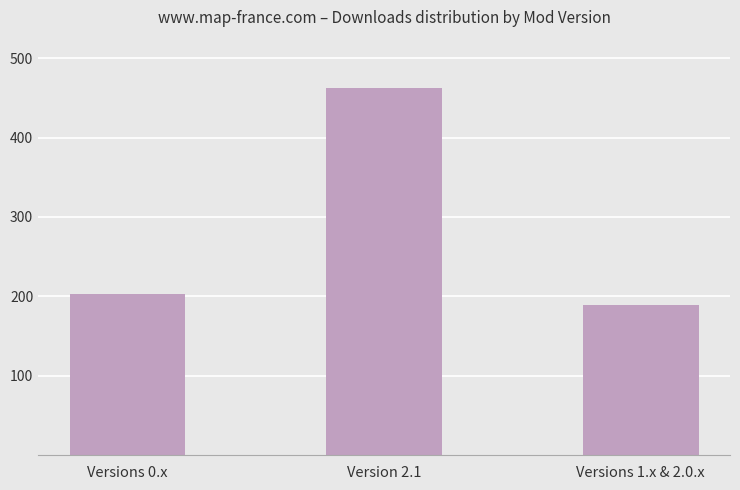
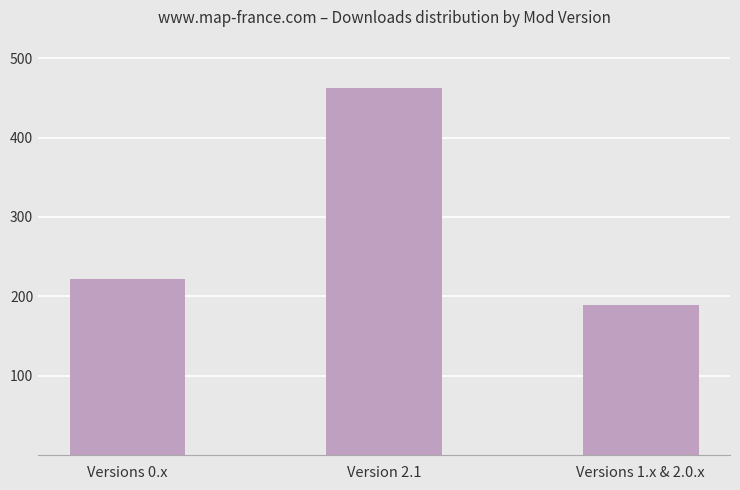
Versions 0.x: 200 -> 220
